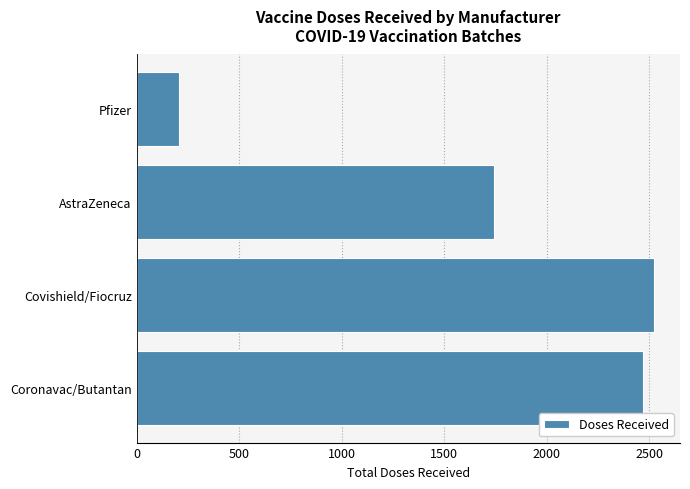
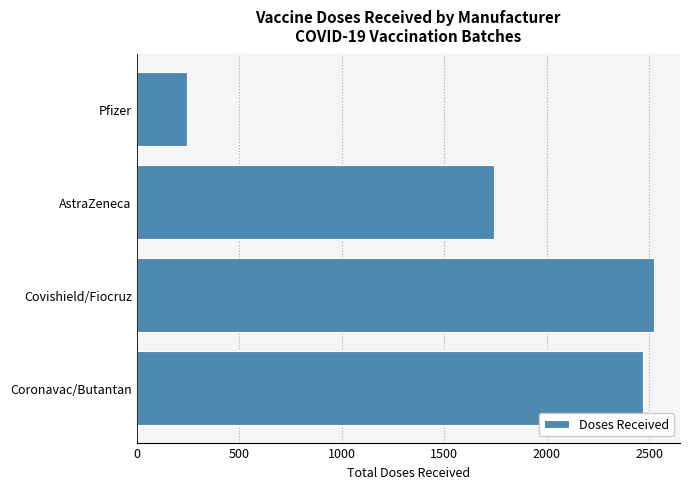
Pfizer: 210 -> 250
